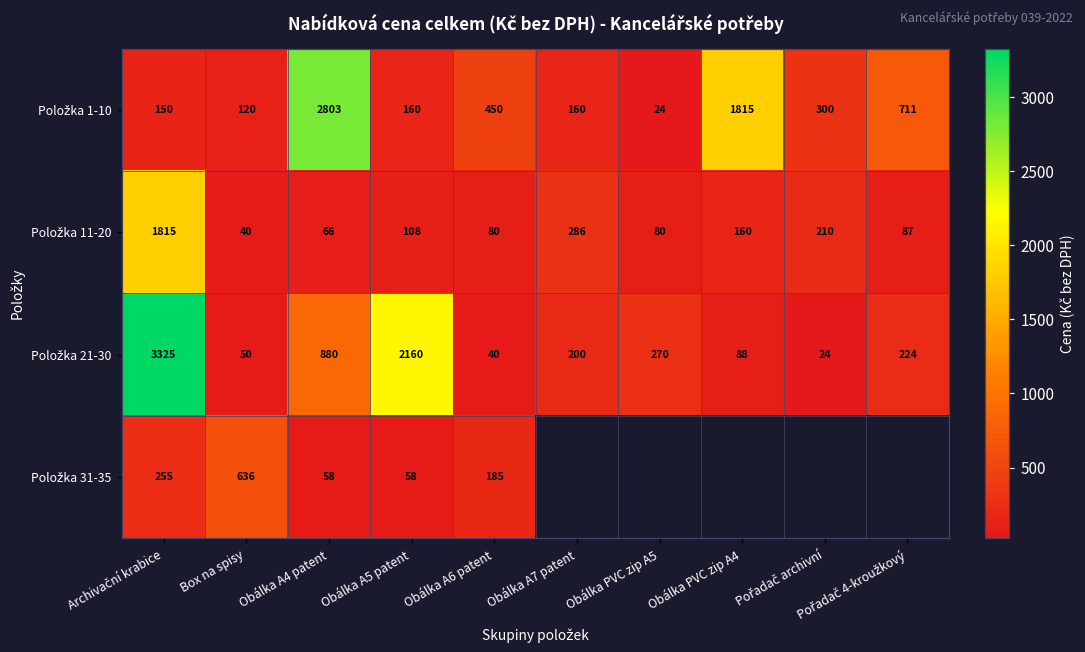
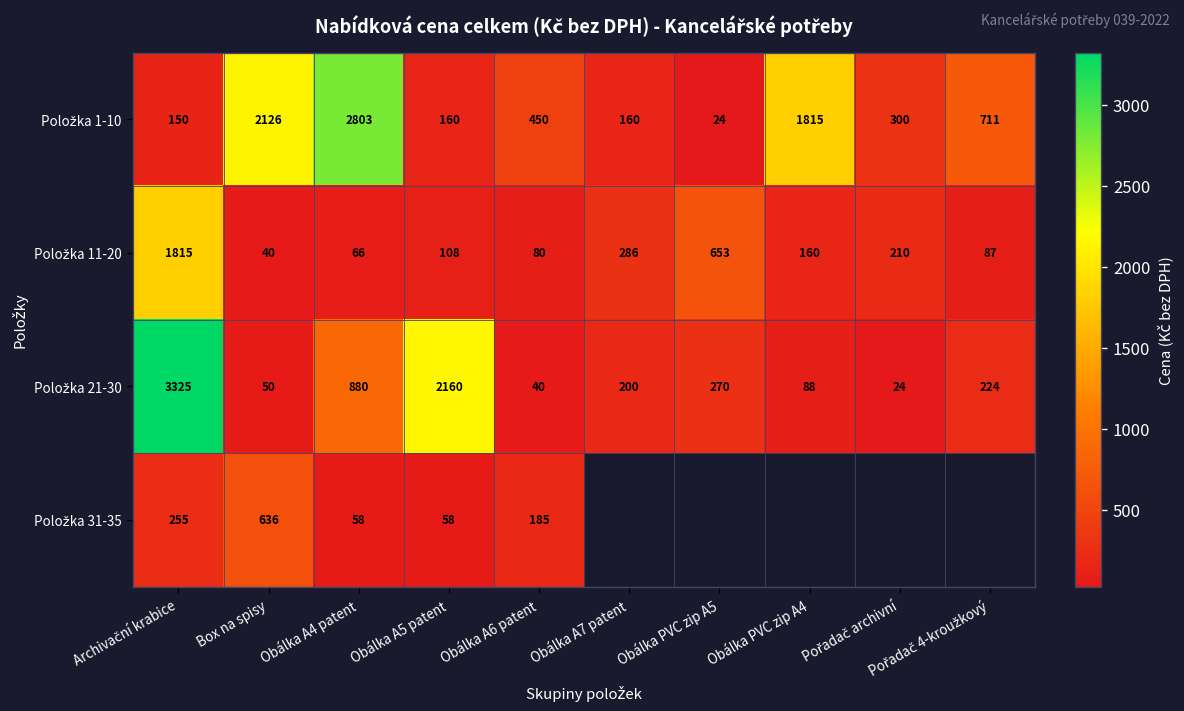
Položka 1-10, Box na spisy: 120 -> 2126
Položka 11-20, Obálka PVC zip A5: 80 -> 653
